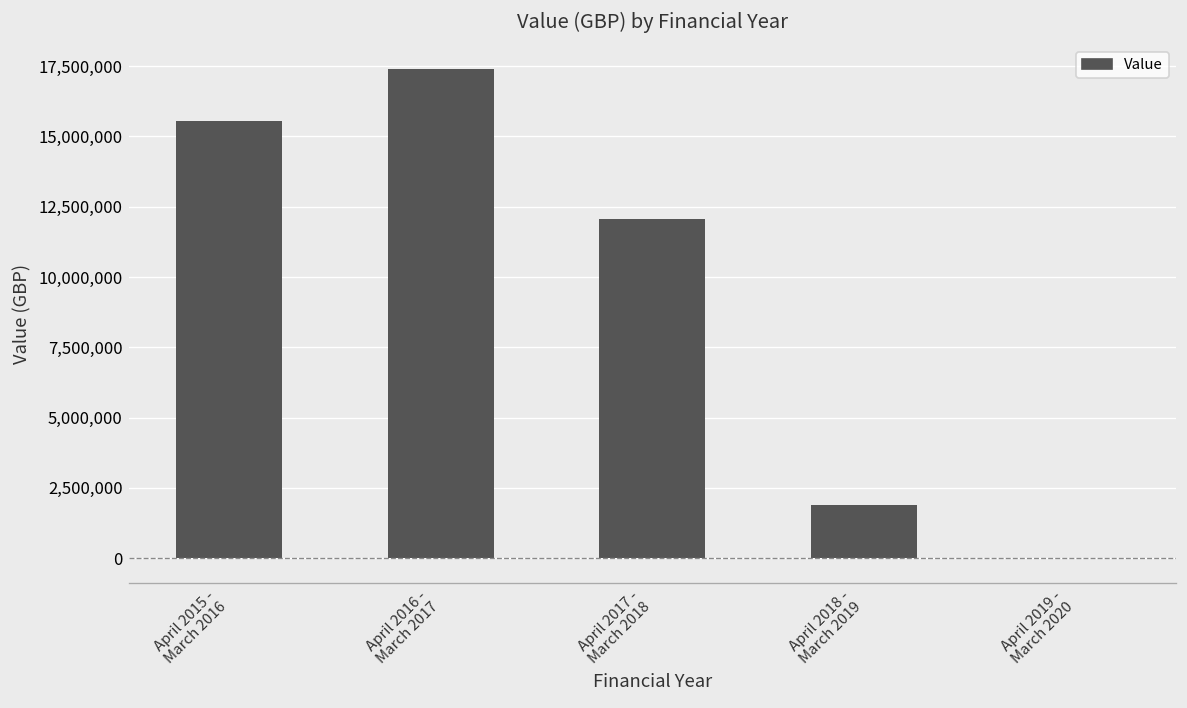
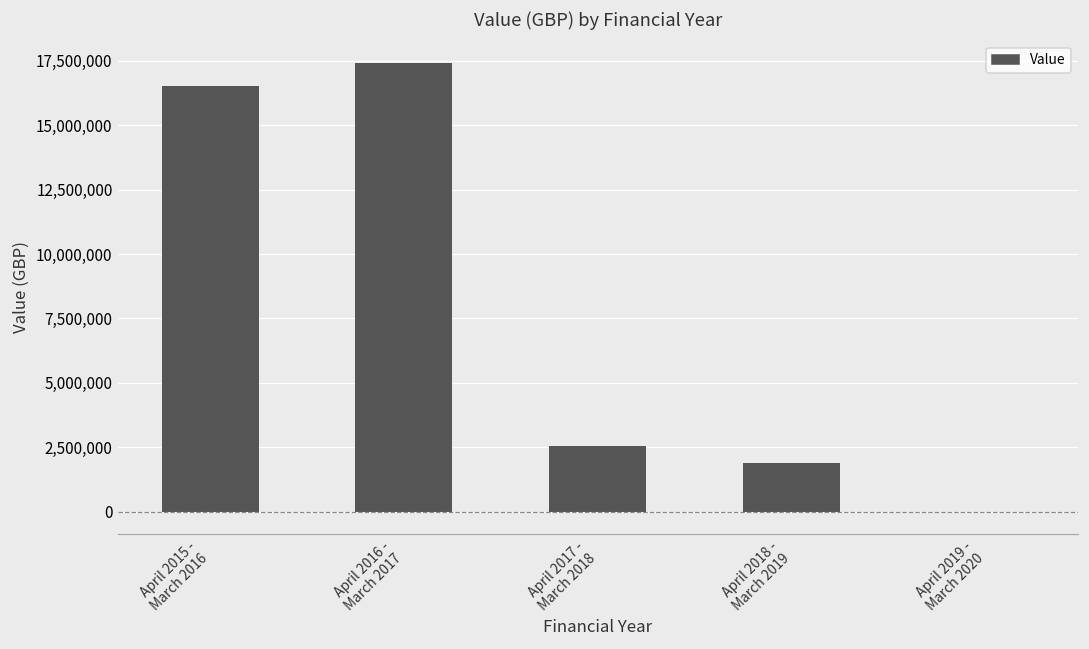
April 2015 - March 2016: 15,500,000 -> 16,500,000
April 2017 - March 2018: 12,100,000 -> 2,600,000
